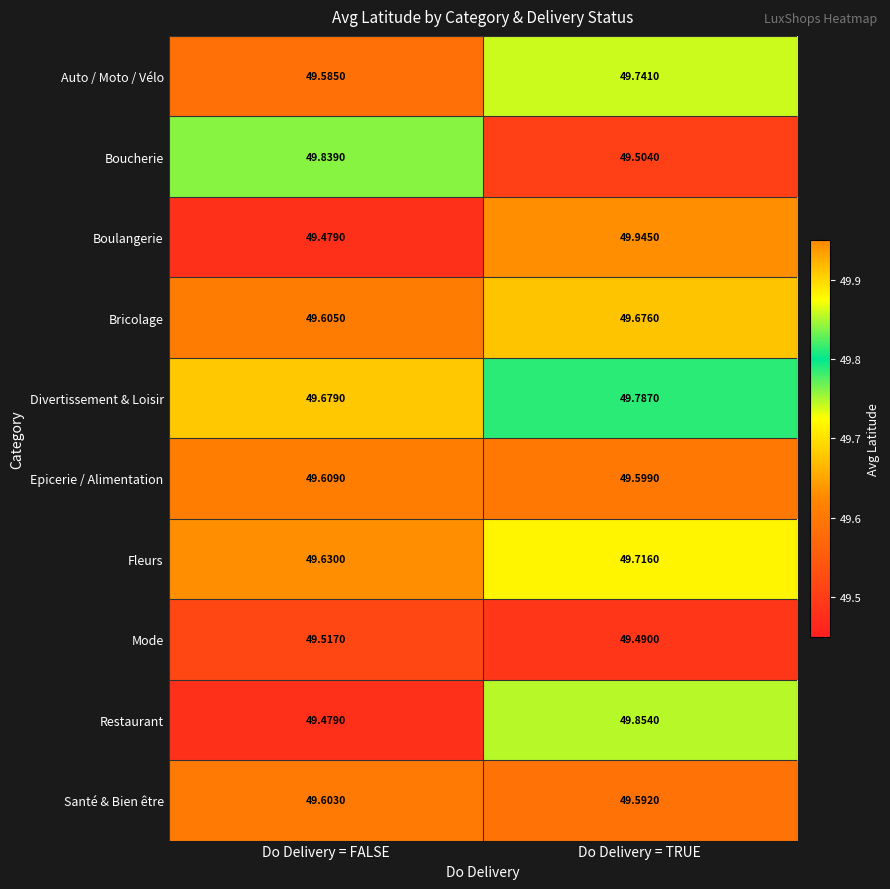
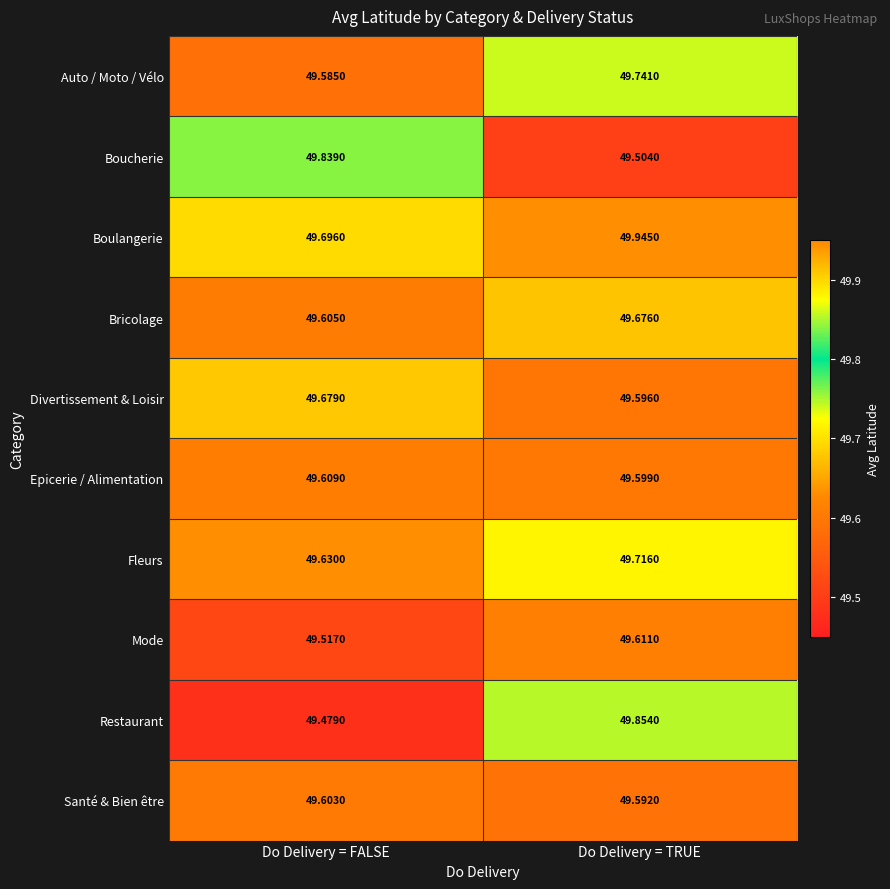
Boulangerie, Do Delivery = FALSE: 49.4790 -> 49.6960
Divertissement & Loisir, Do Delivery = TRUE: 49.7870 -> 49.5960
Mode, Do Delivery = TRUE: 49.4900 -> 49.6110
